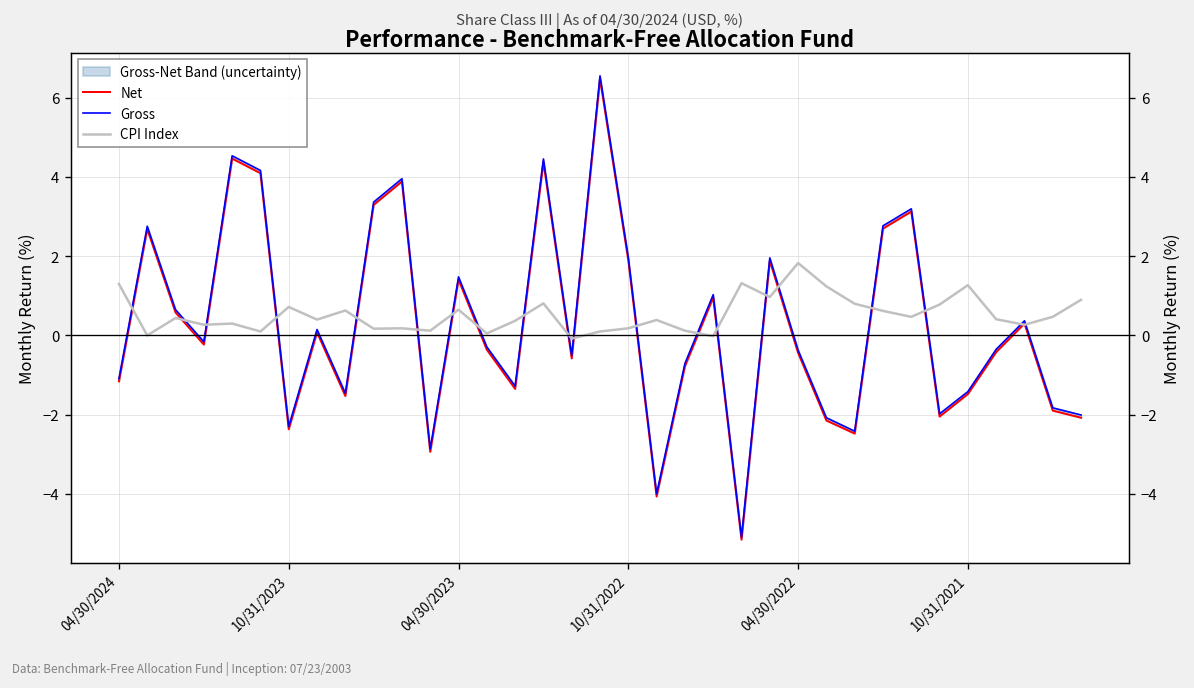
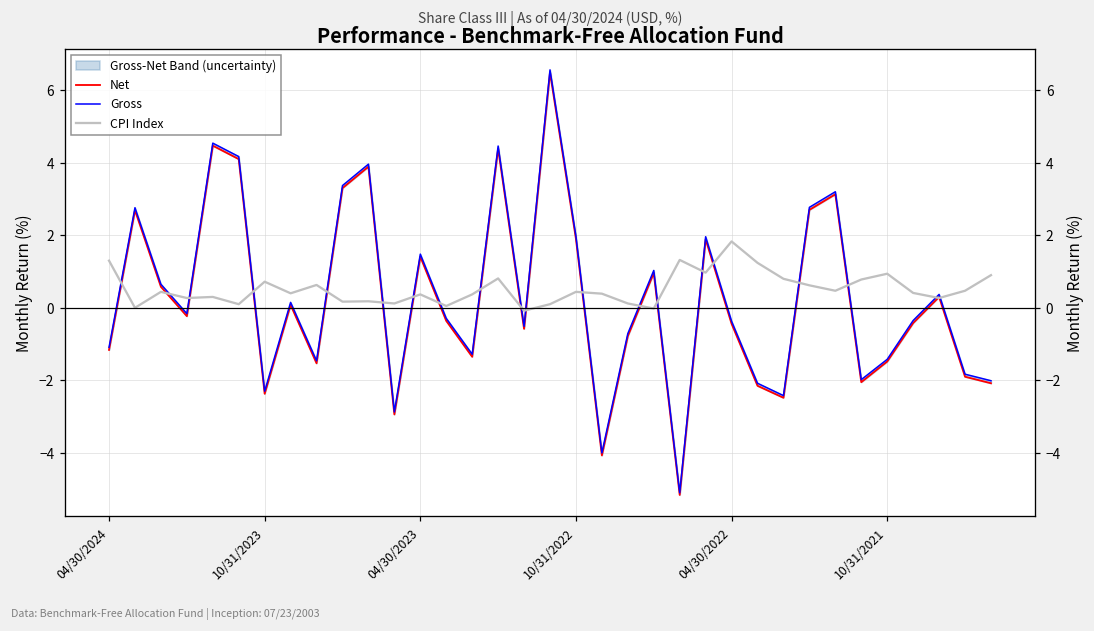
CPI Index, 04/30/2023: 0.7 -> 0.4
CPI Index, 10/31/2022: 0.2 -> 0.4
CPI Index, 10/31/2021: 1.3 -> 0.9
